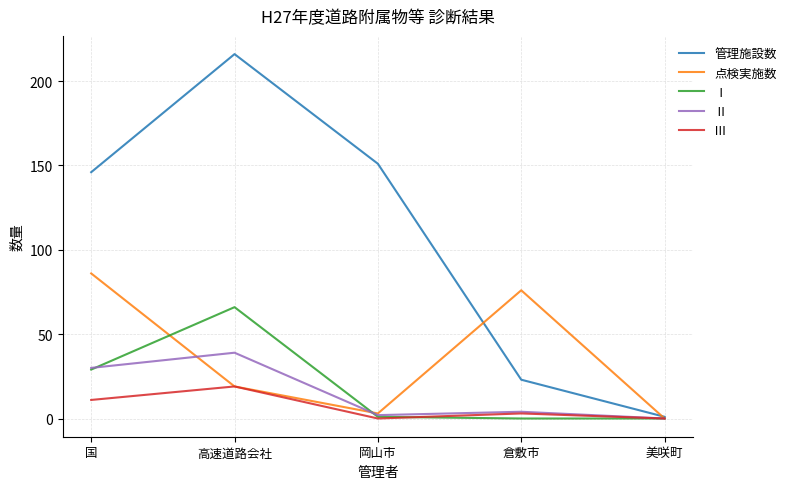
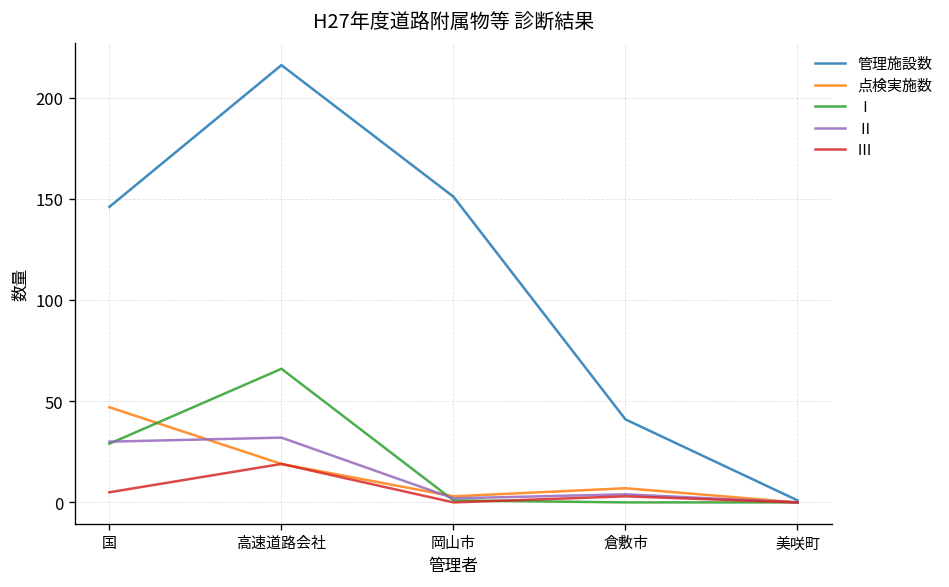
点検実施数, 国: 86 -> 47
Ⅲ, 国: 11 -> 5
Ⅱ, 高速道路会社: 39 -> 32
管理施設数, 倉敷市: 23 -> 41
点検実施数, 倉敷市: 76 -> 7
